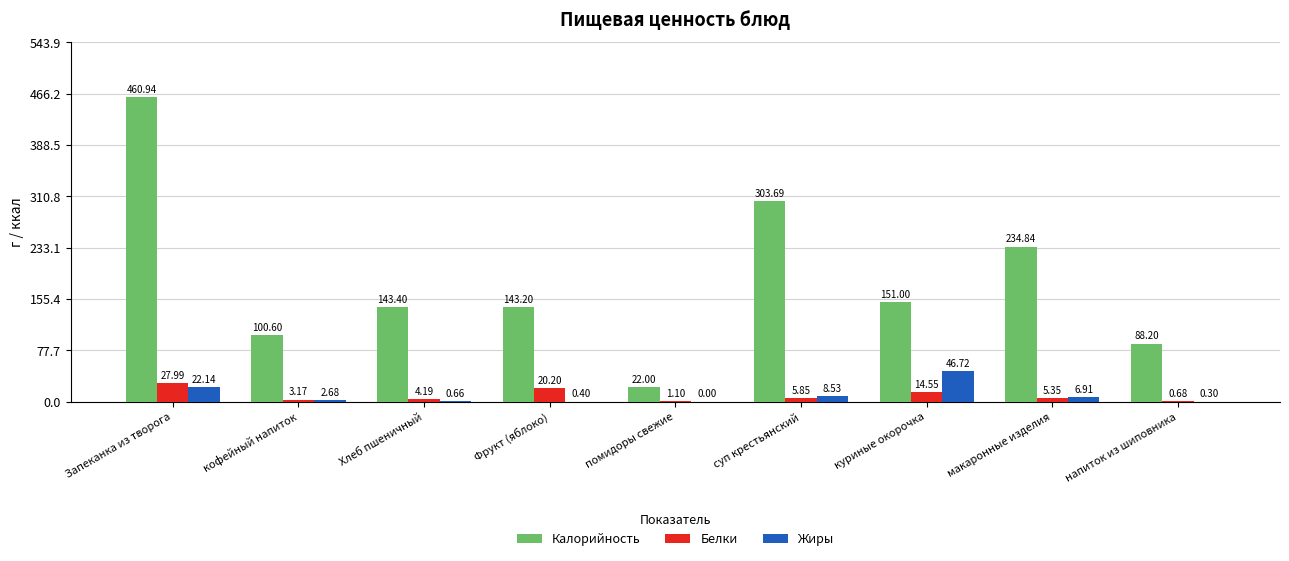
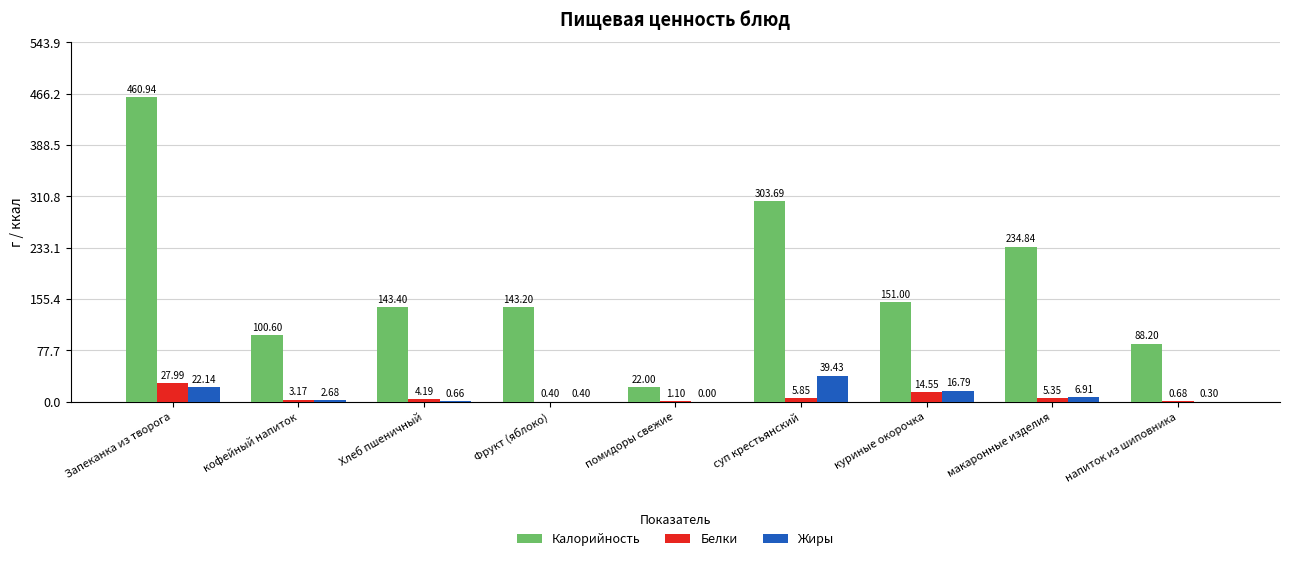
Белки, Фрукт (яблоко): 20.20 -> 0.40
Жиры, суп крестьянский: 8.53 -> 39.43
Жиры, куриные окорочка: 46.72 -> 16.79
